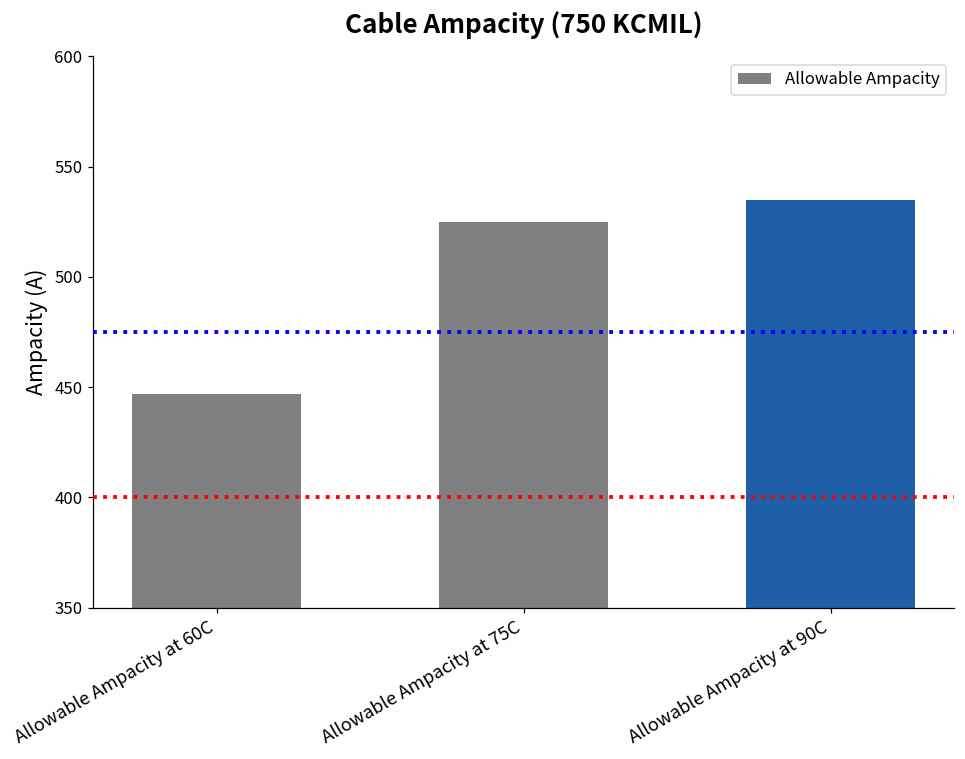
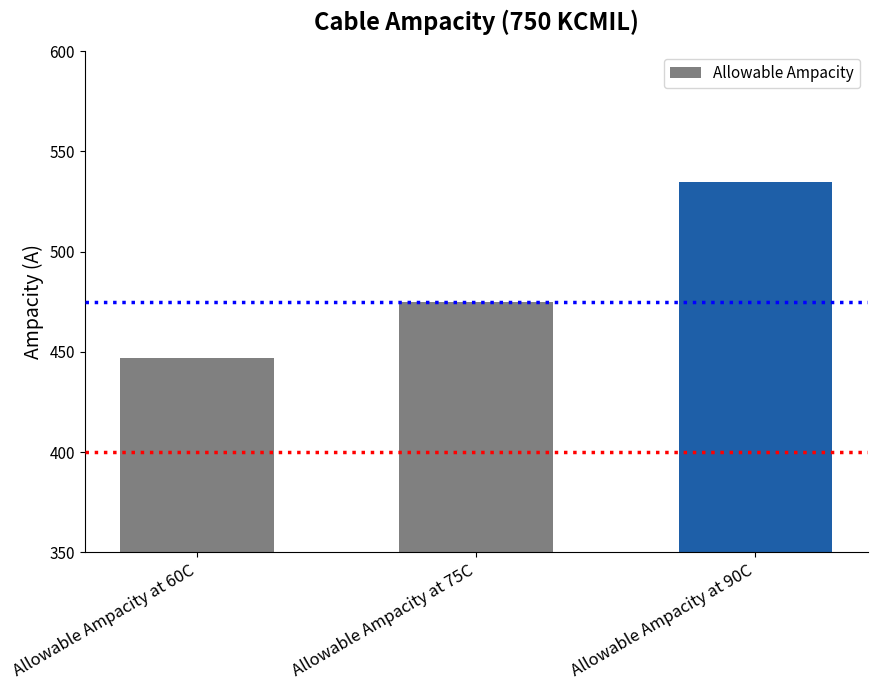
Allowable Ampacity at 75C: 525 -> 475
